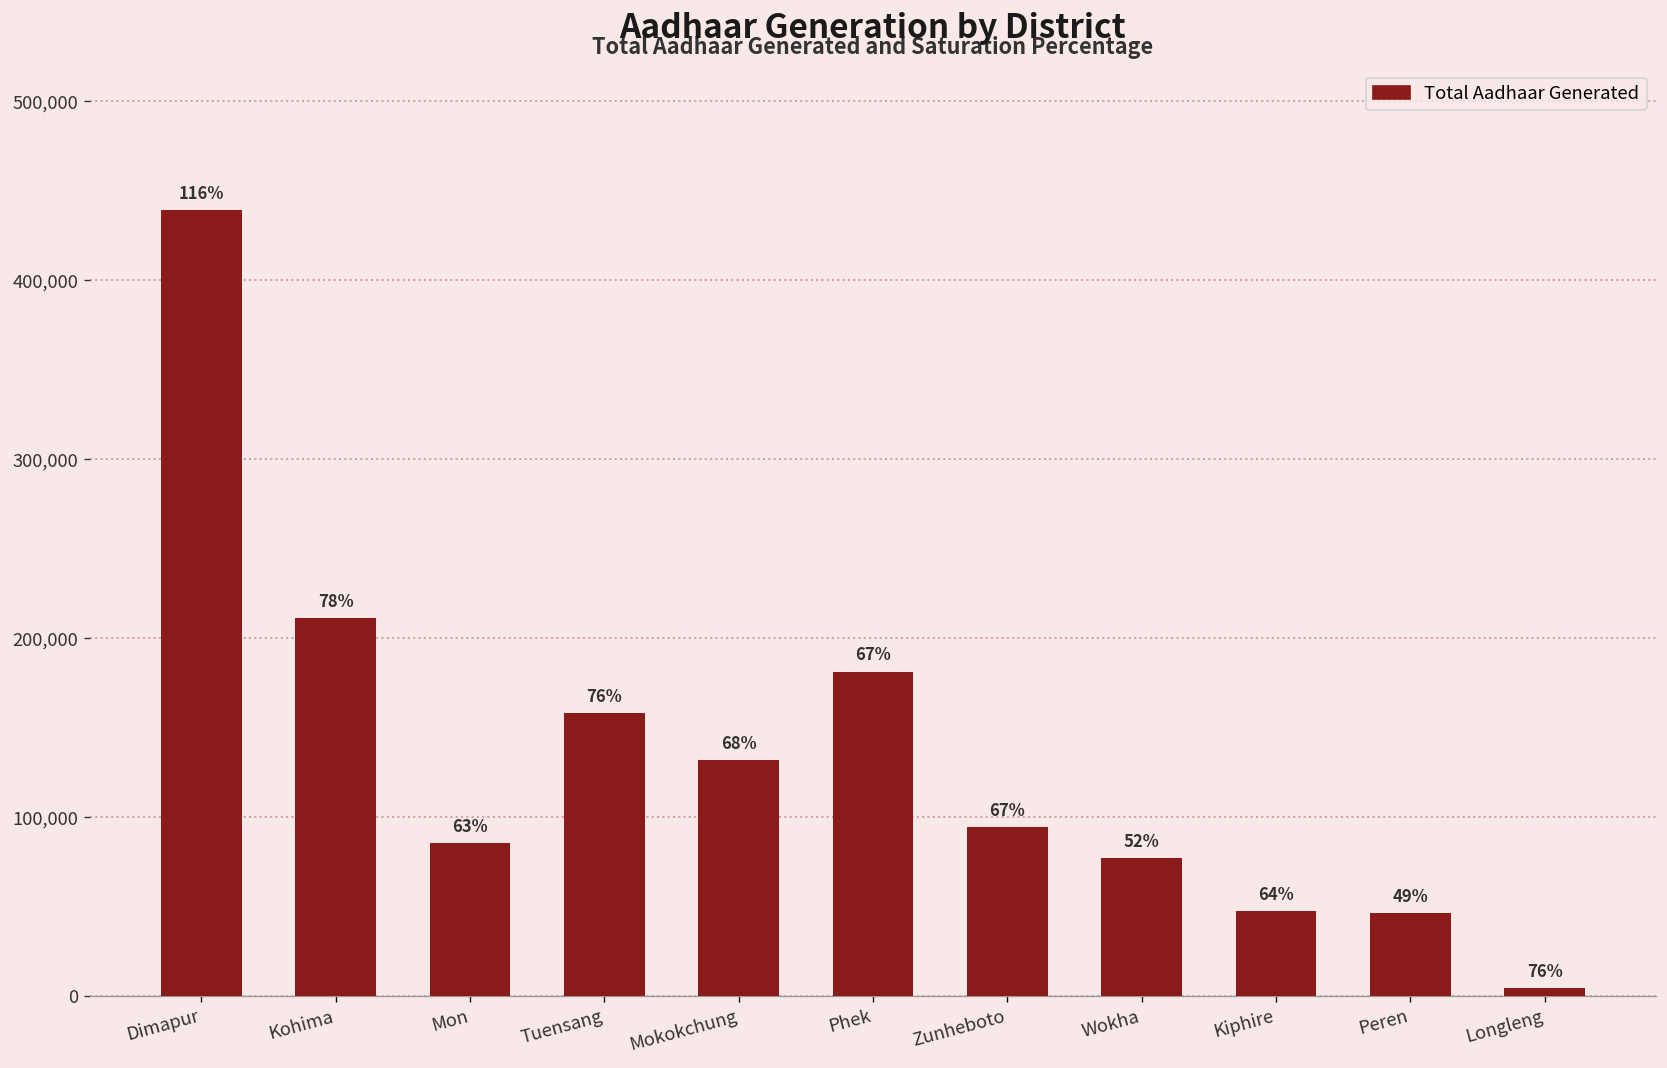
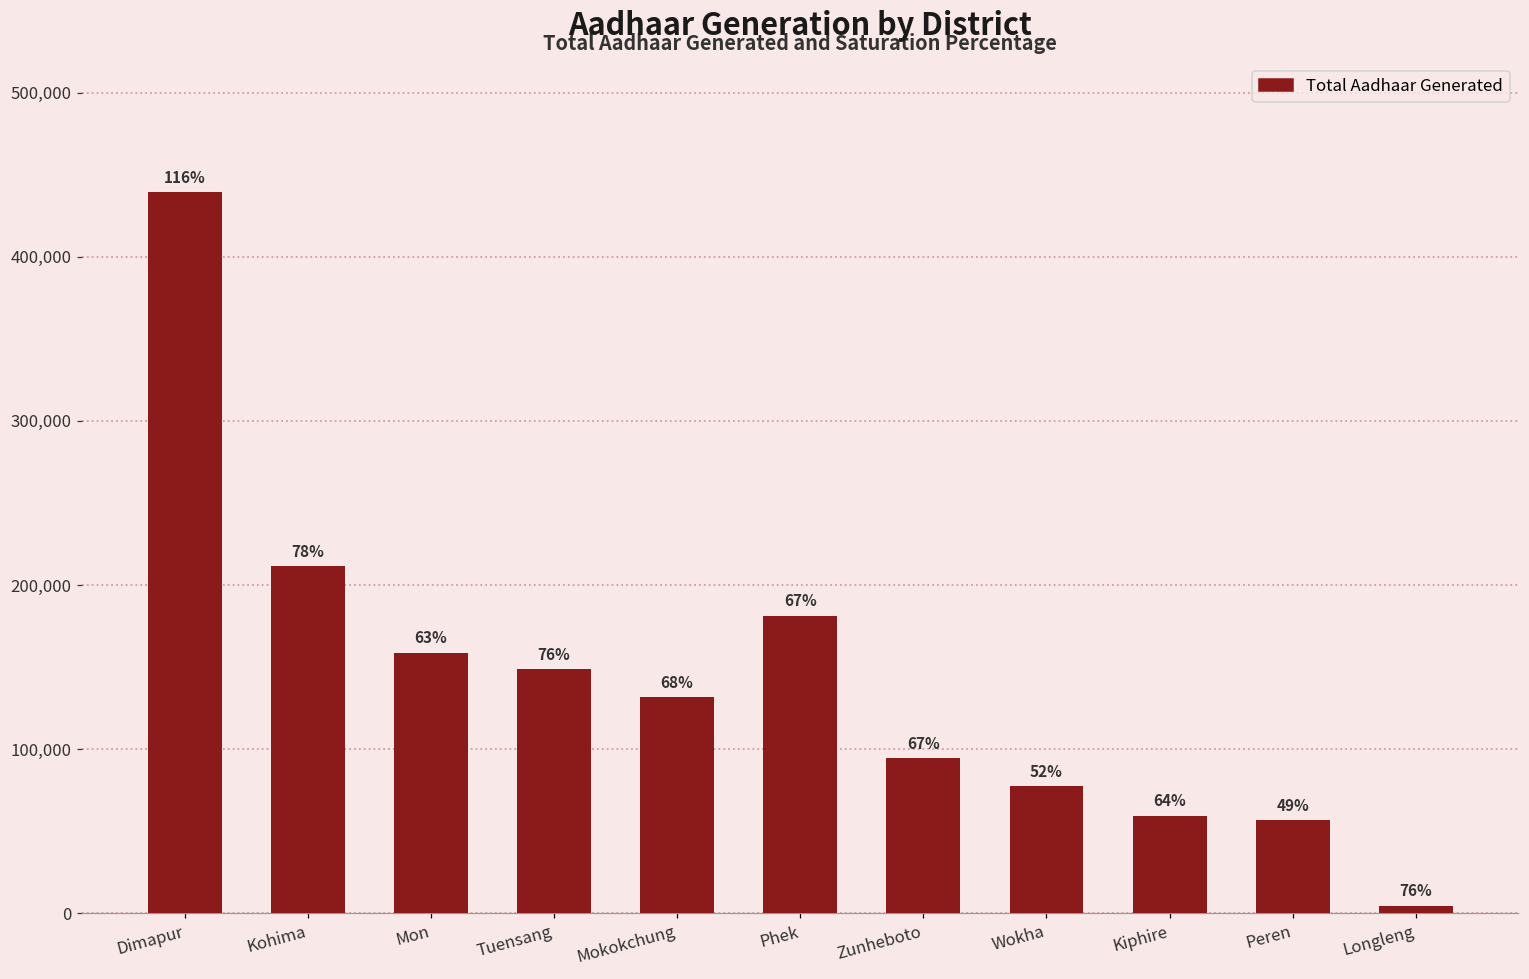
Mon: 85,000 -> 159,000
Tuensang: 158,000 -> 149,000
Kiphire: 47,000 -> 59,000
Peren: 47,000 -> 57,000
